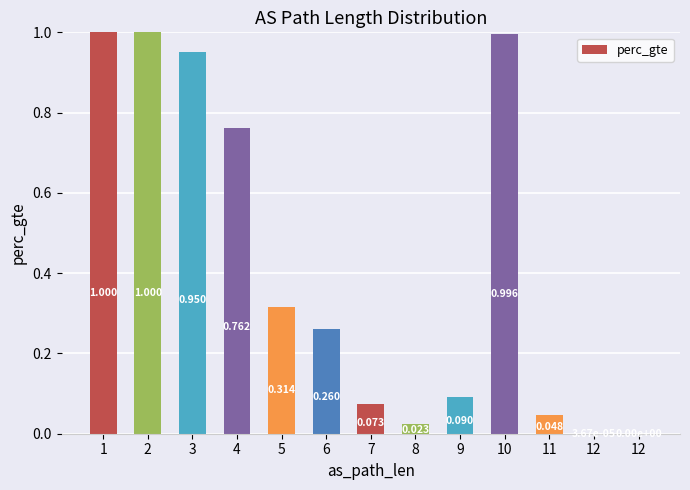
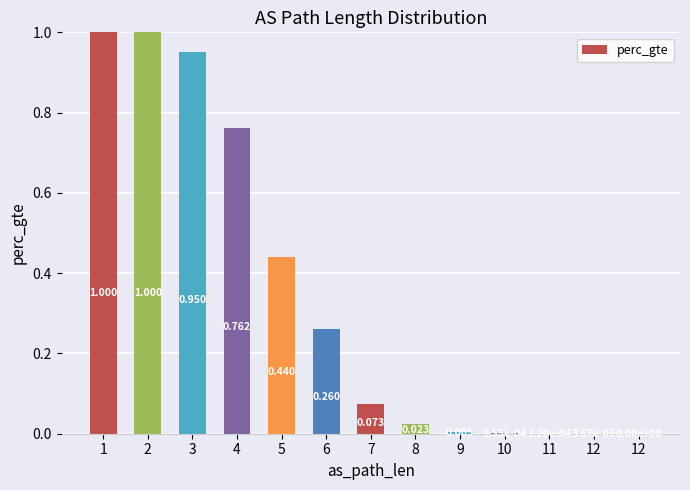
5: 0.314 -> 0.440
9: 0.09 -> 0.01
10: 1.00 -> 0.00
11: 0.05 -> 0.00
